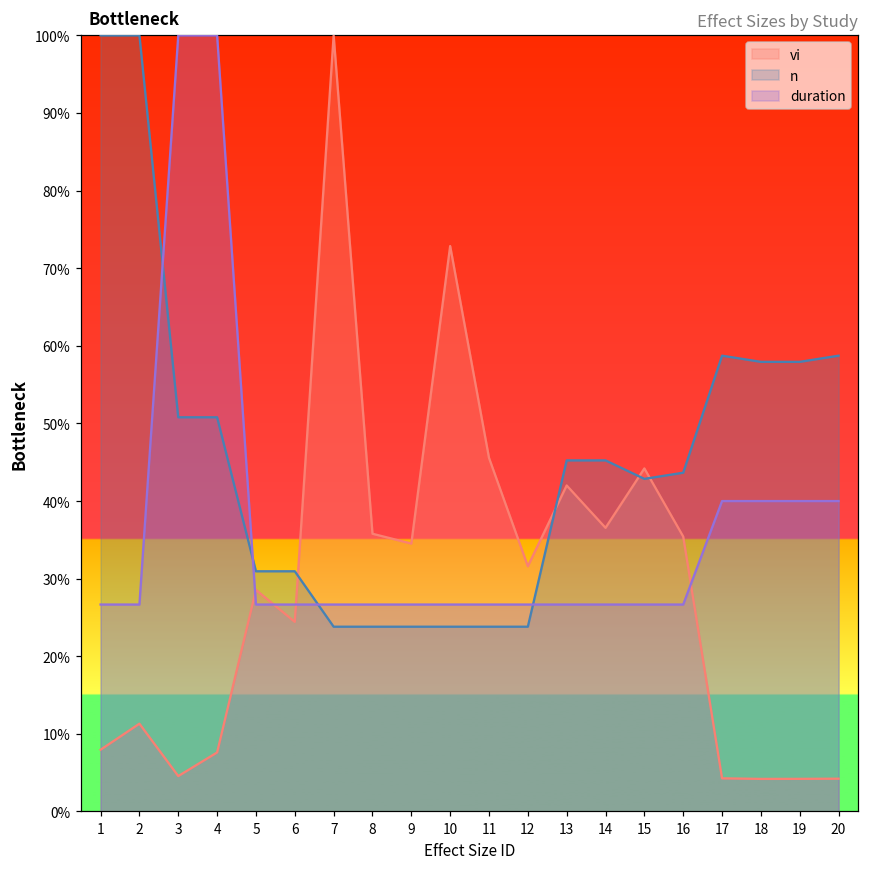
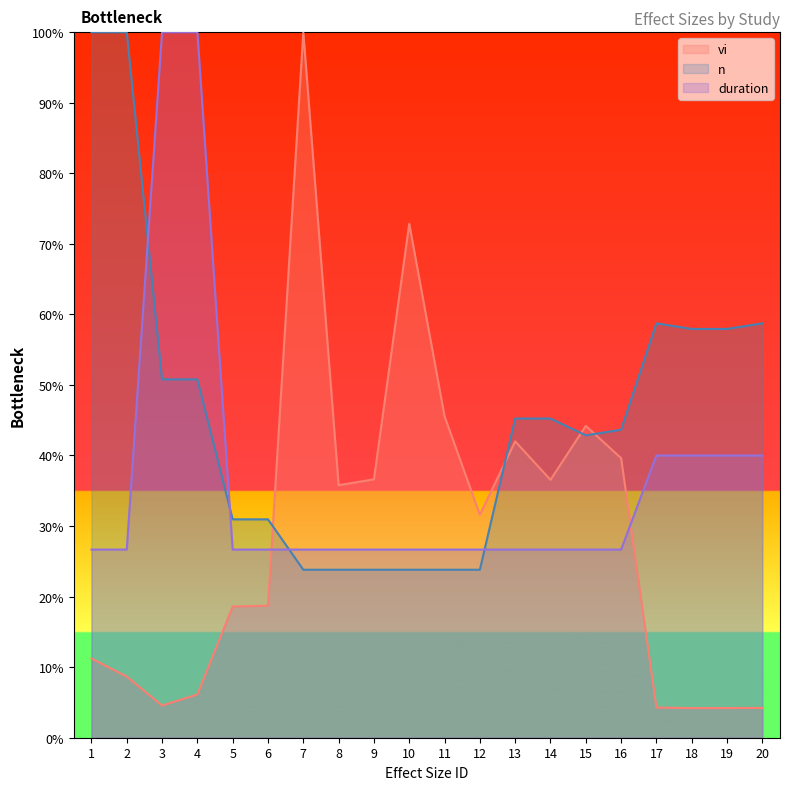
vi, 1: 8% -> 11%
vi, 2: 11% -> 9%
vi, 4: 8% -> 6%
vi, 5: 29% -> 19%
vi, 6: 24% -> 19%
vi, 9: 35% -> 37%
vi, 16: 35% -> 40%
